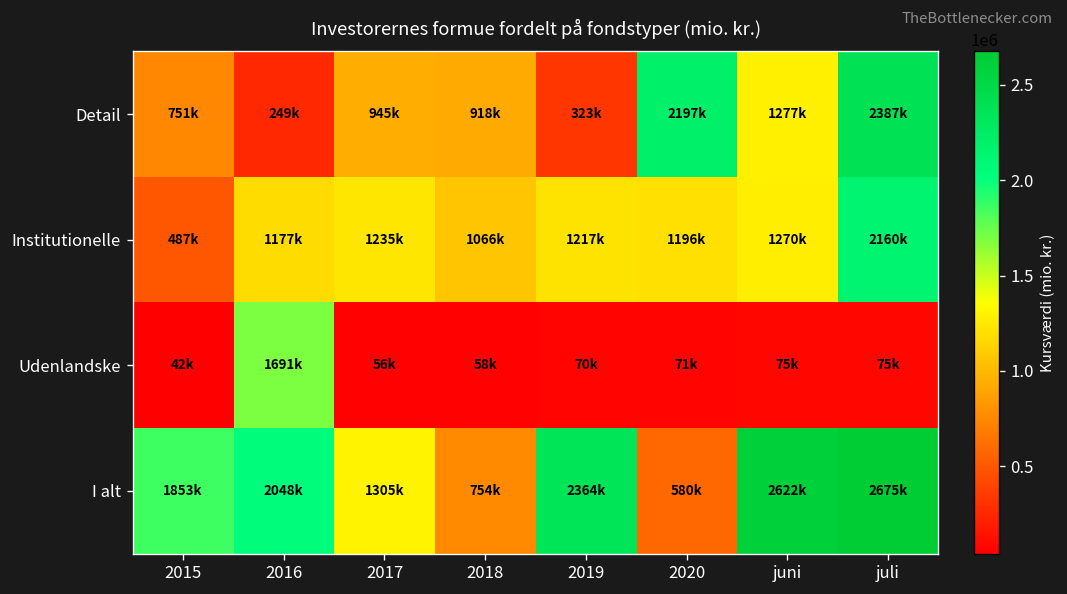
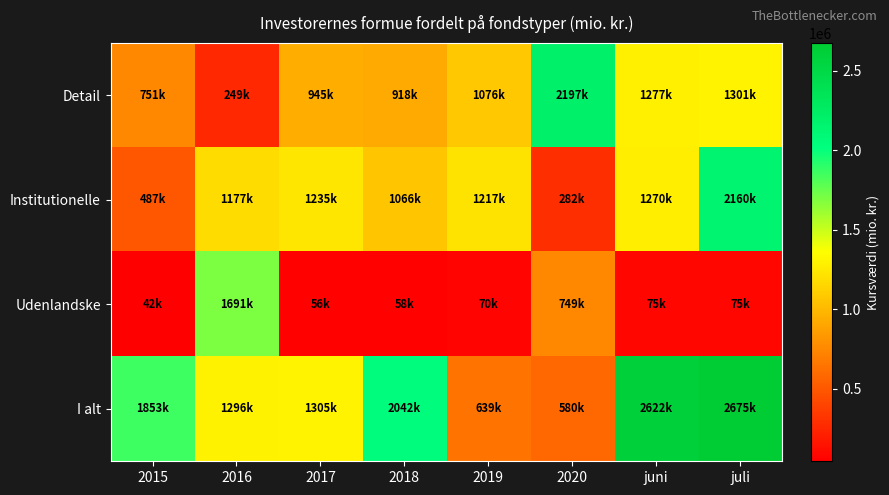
Detail, 2019: 323k -> 1076k
Detail, juli: 2387k -> 1301k
Institutionelle, 2020: 1196k -> 282k
Udenlandske, 2020: 71k -> 749k
I alt, 2016: 2048k -> 1296k
I alt, 2018: 754k -> 2042k
I alt, 2019: 2364k -> 639k
